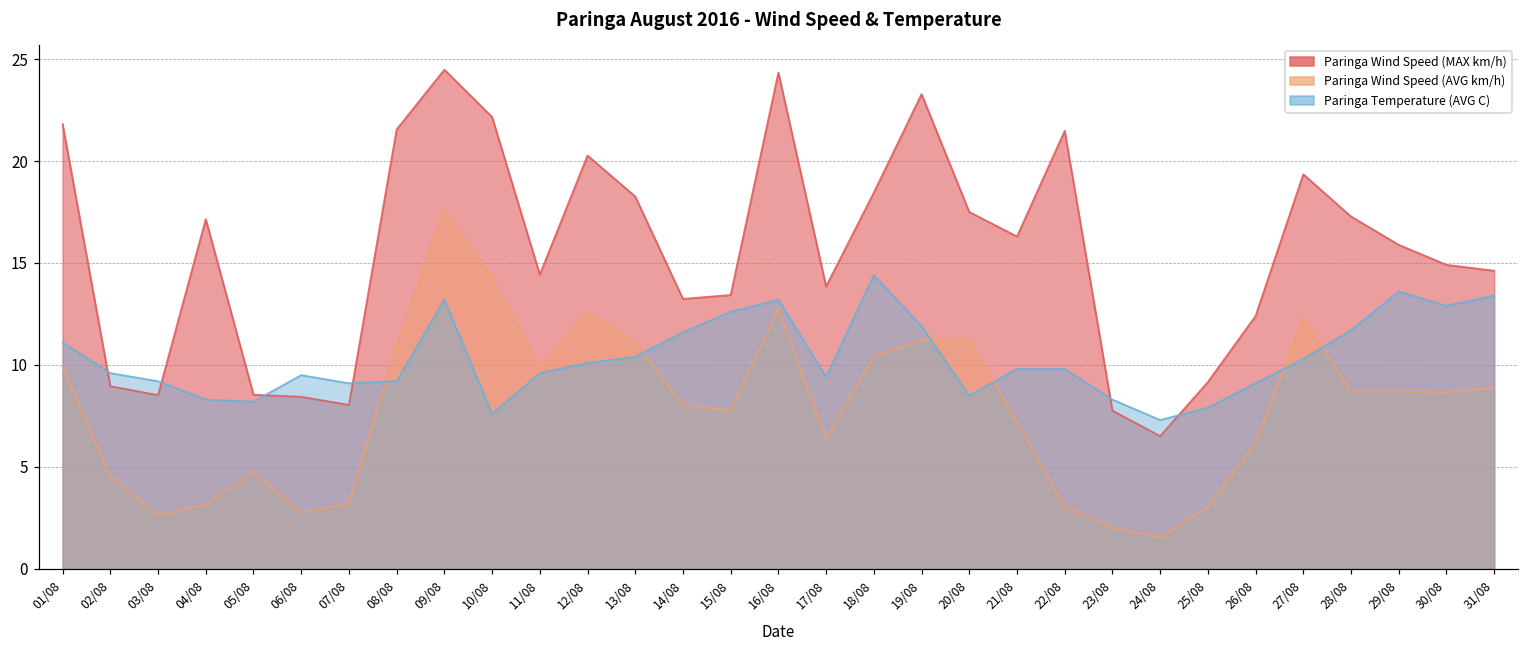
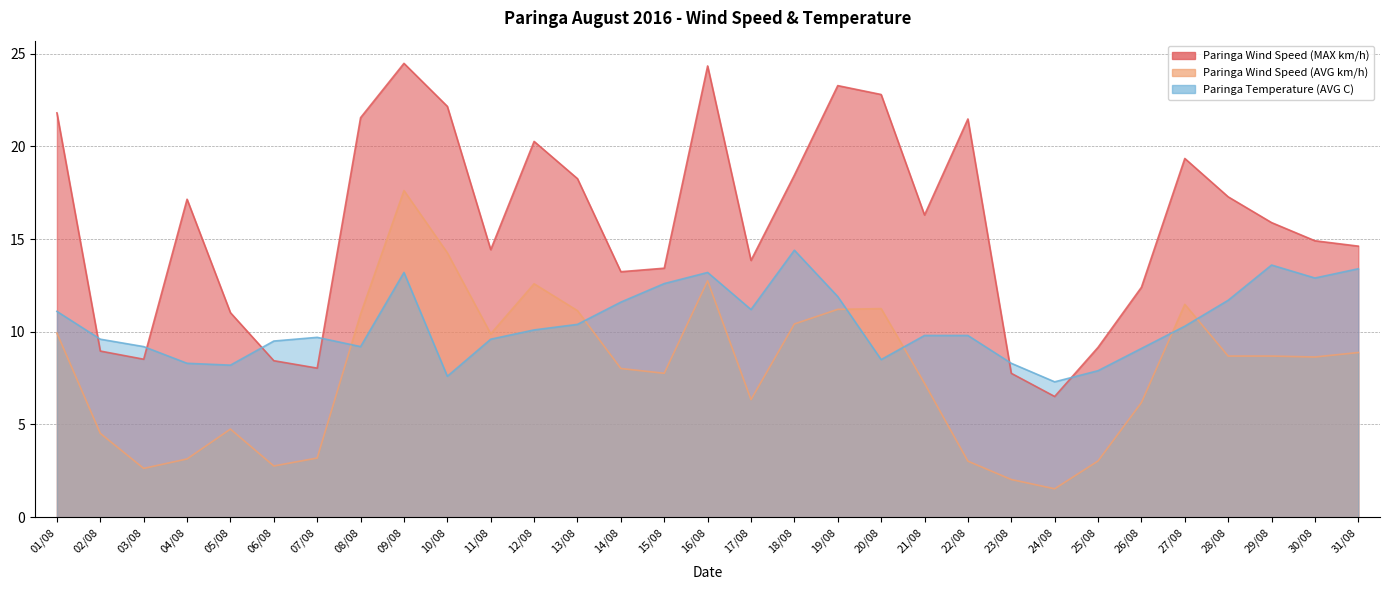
Paringa Wind Speed (MAX km/h), 05/08: 8.5 -> 11.0
Paringa Temperature (AVG C), 07/08: 9.1 -> 9.7
Paringa Temperature (AVG C), 17/08: 9.4 -> 11.2
Paringa Wind Speed (MAX km/h), 20/08: 17.5 -> 22.8
Paringa Wind Speed (AVG km/h), 27/08: 12.3 -> 11.5
